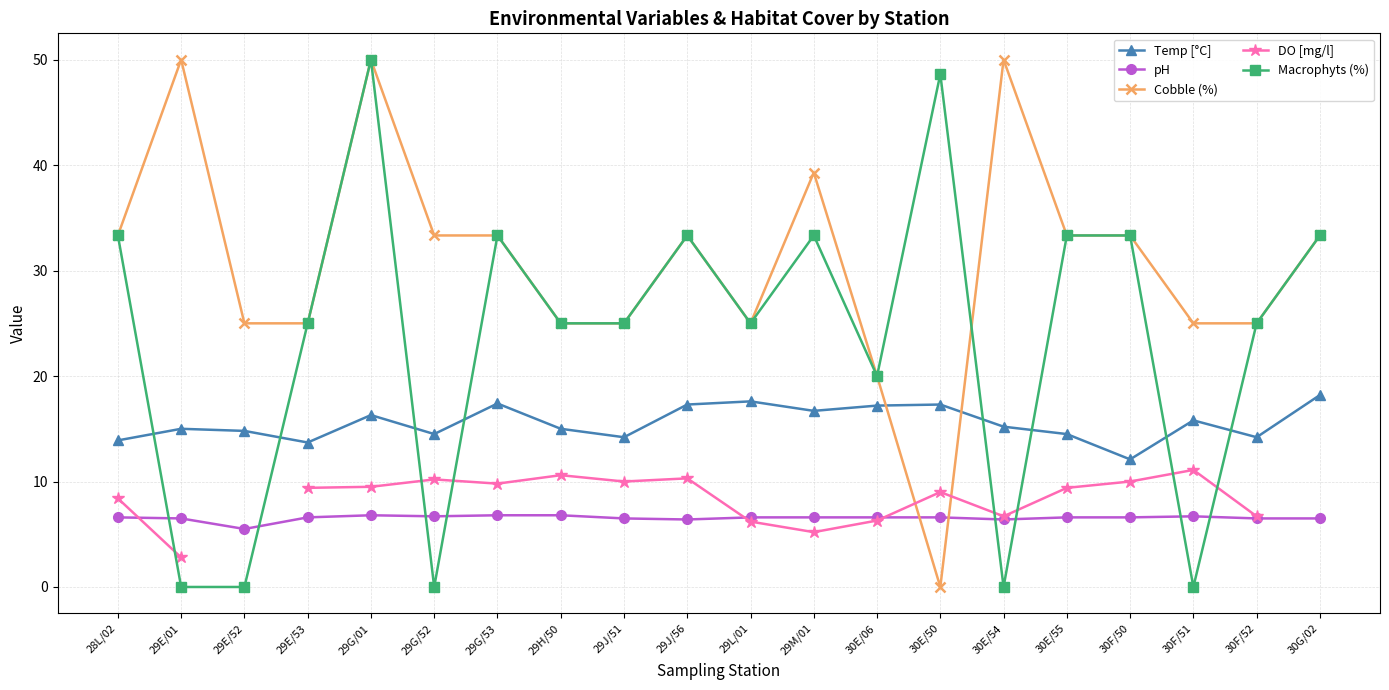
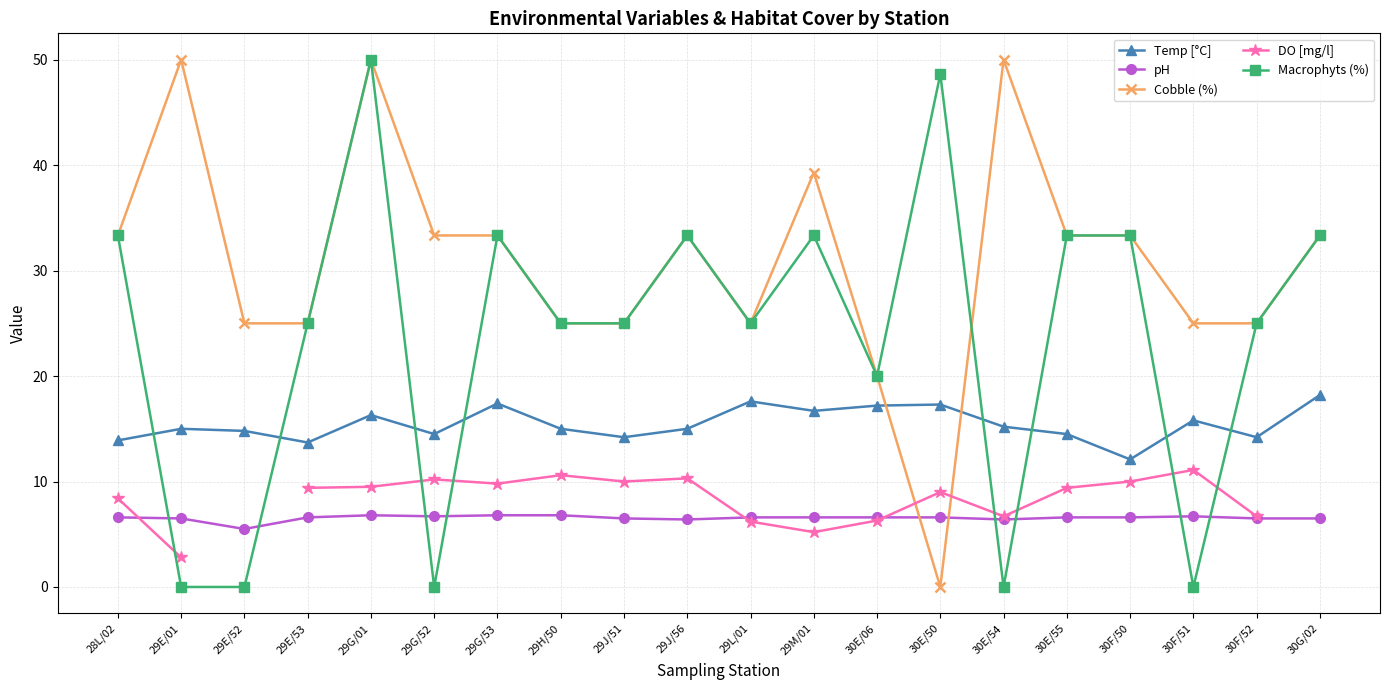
Temp [°C], 29J/56: 17.3 -> 15.0
